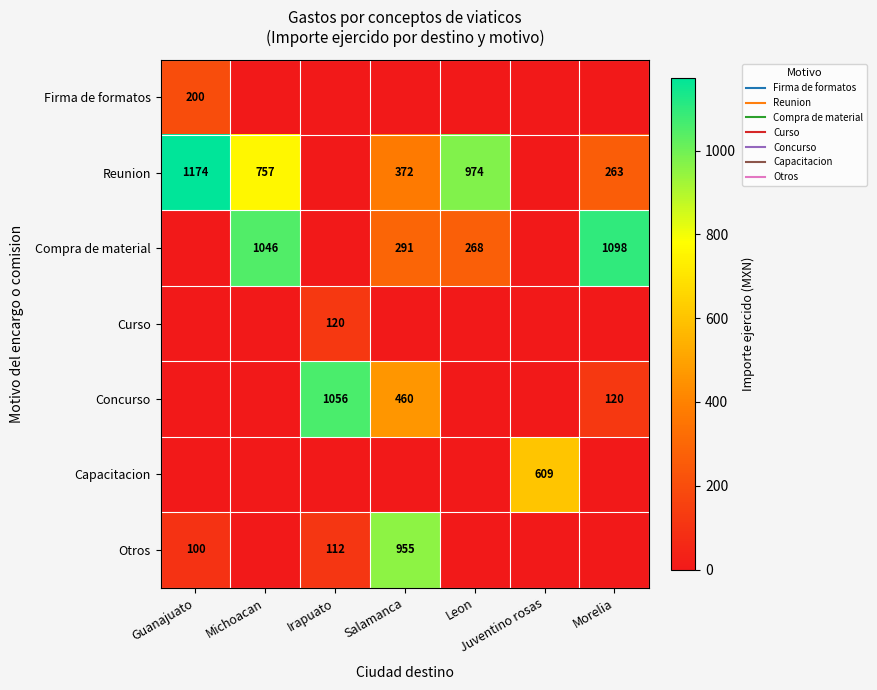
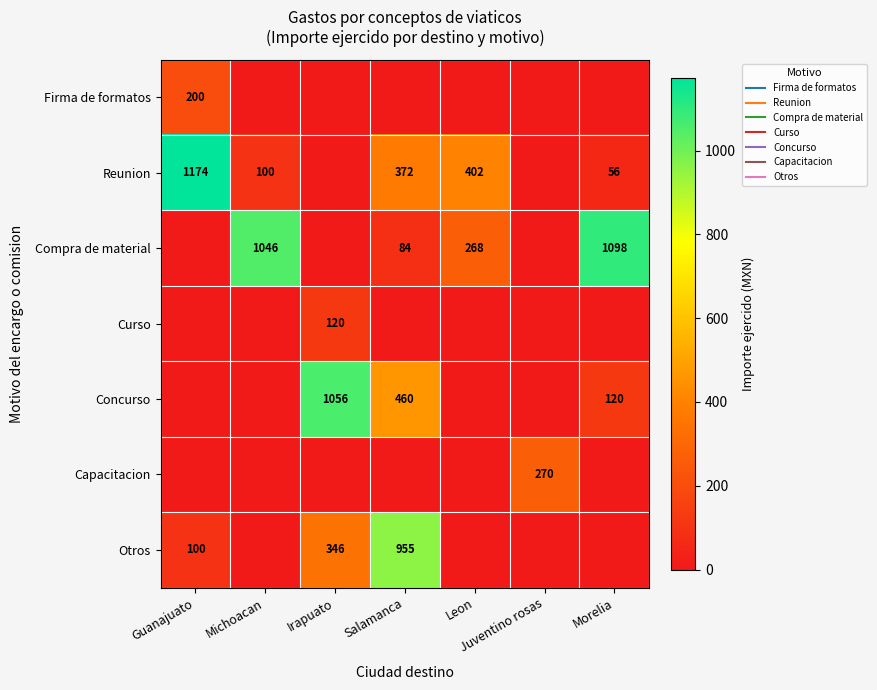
Reunion, Michoacan: 757 -> 100
Reunion, Leon: 974 -> 402
Reunion, Morelia: 263 -> 56
Compra de material, Salamanca: 291 -> 84
Capacitacion, Juventino rosas: 609 -> 270
Otros, Irapuato: 112 -> 346
